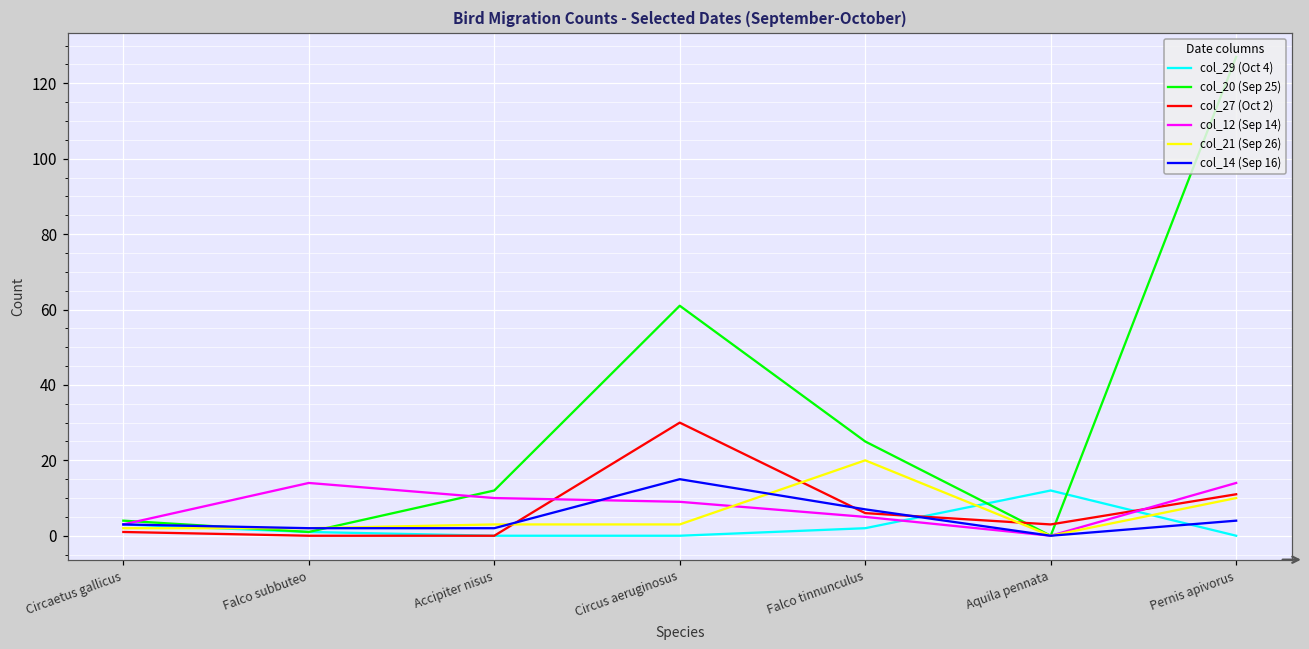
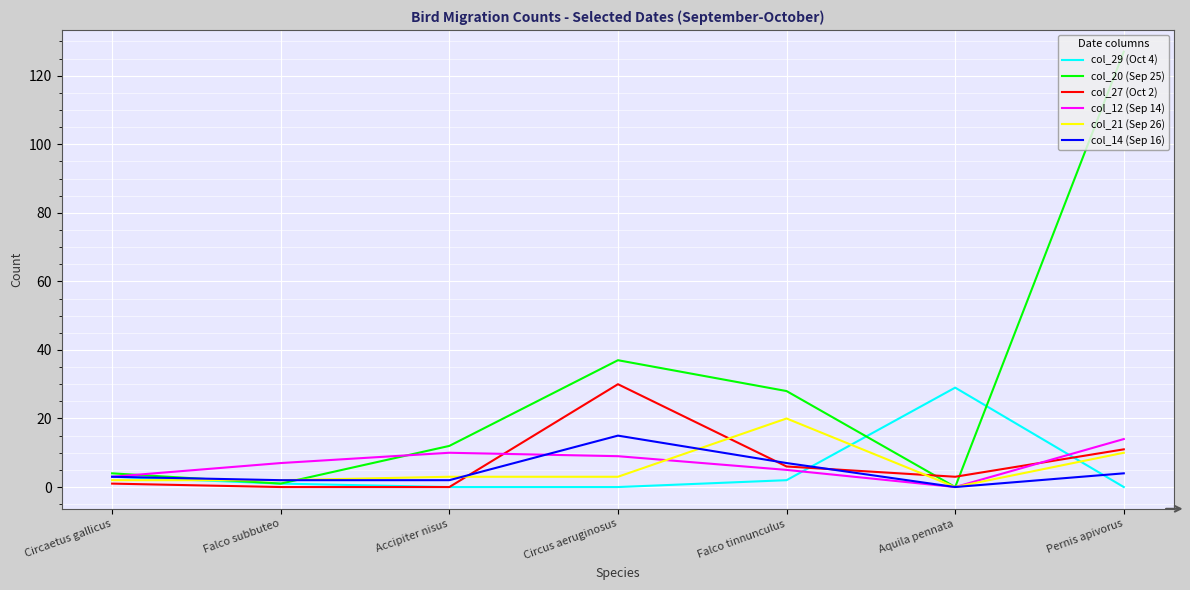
col_12 (Sep 14), Falco subbuteo: 14 -> 7
col_20 (Sep 25), Circus aeruginosus: 61 -> 37
col_20 (Sep 25), Falco tinnunculus: 25 -> 28
col_29 (Oct 4), Aquila pennata: 12 -> 29
